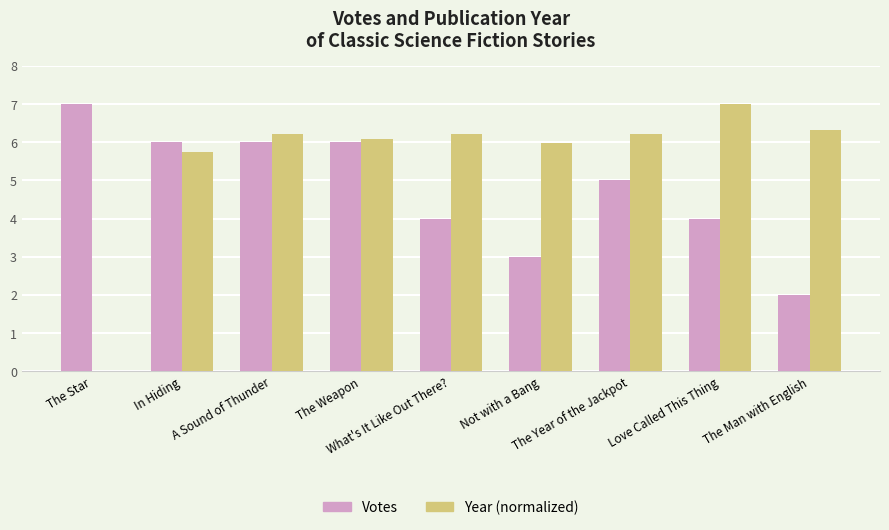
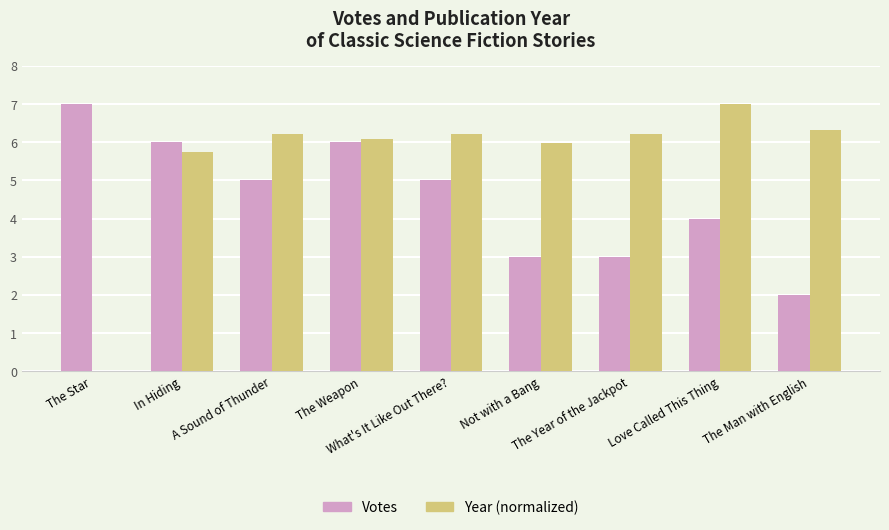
Votes, A Sound of Thunder: 6 -> 5
Votes, What's It Like Out There?: 4 -> 5
Votes, The Year of the Jackpot: 5 -> 3
